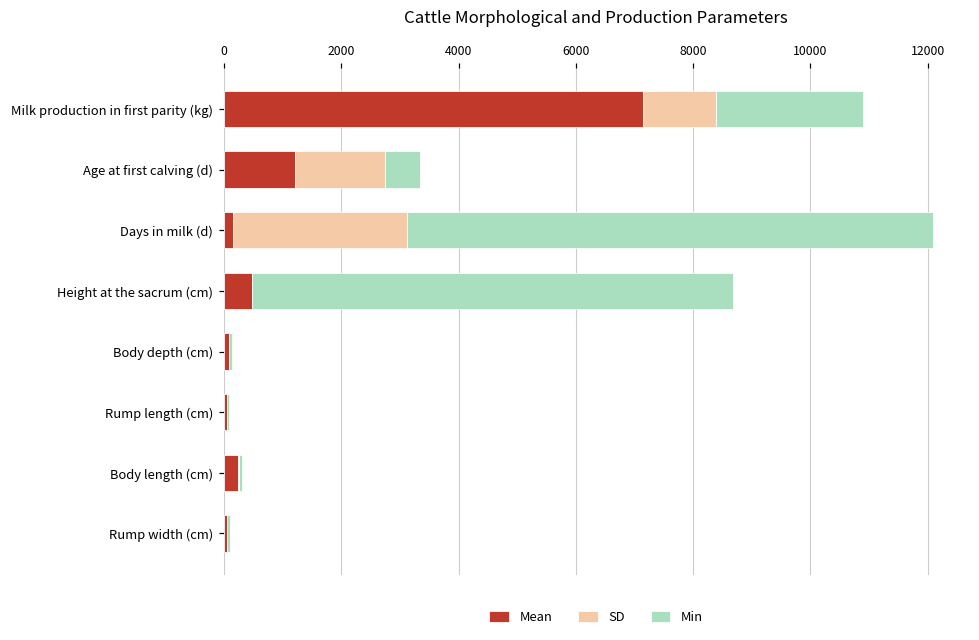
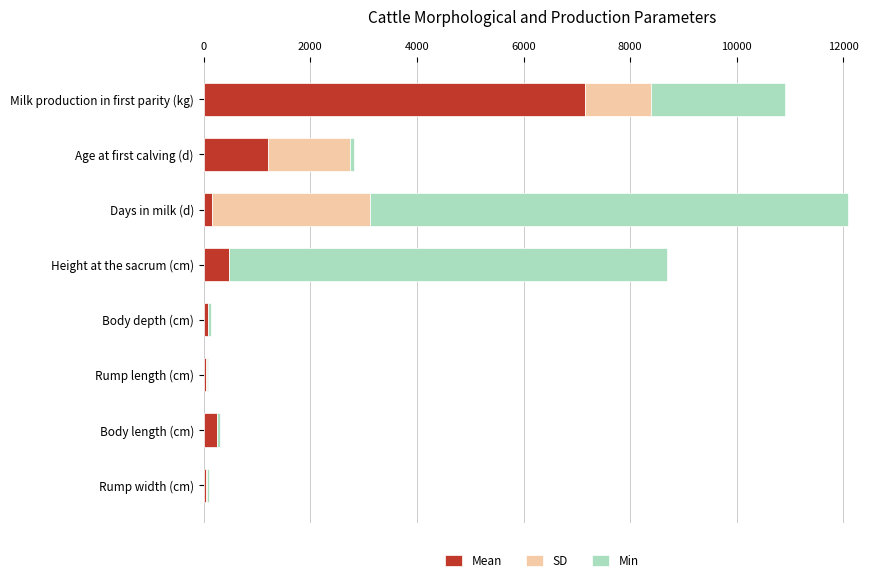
Min, Age at first calving (d): 600 -> 100
